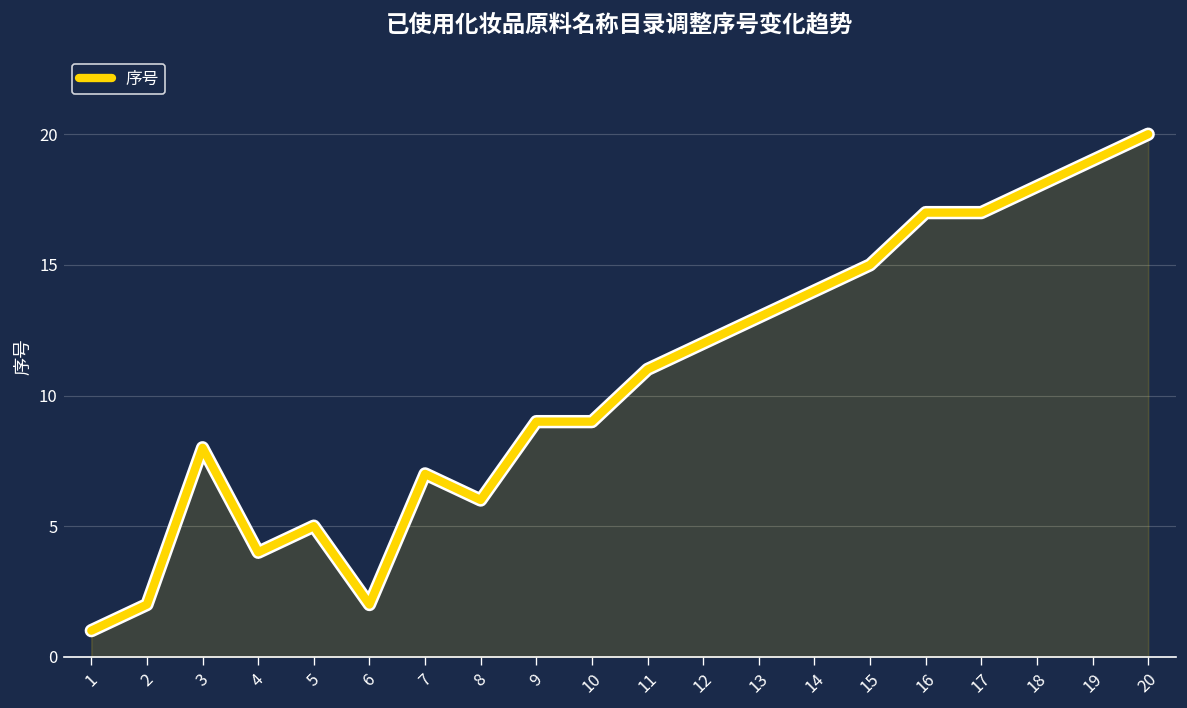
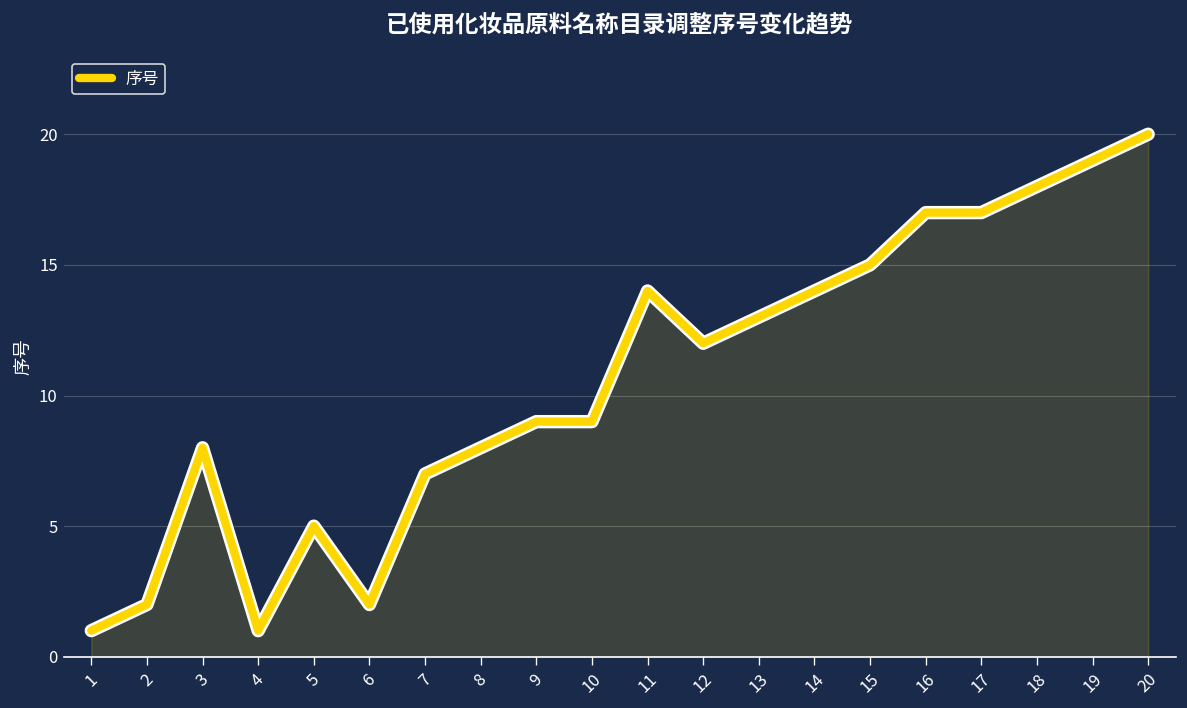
4: 4 -> 1
8: 6 -> 8
11: 11 -> 14
